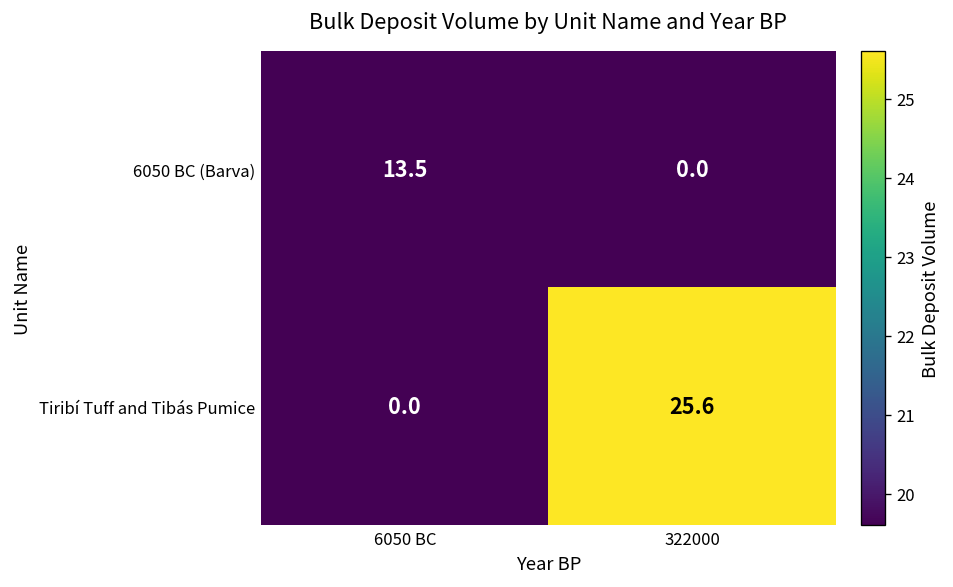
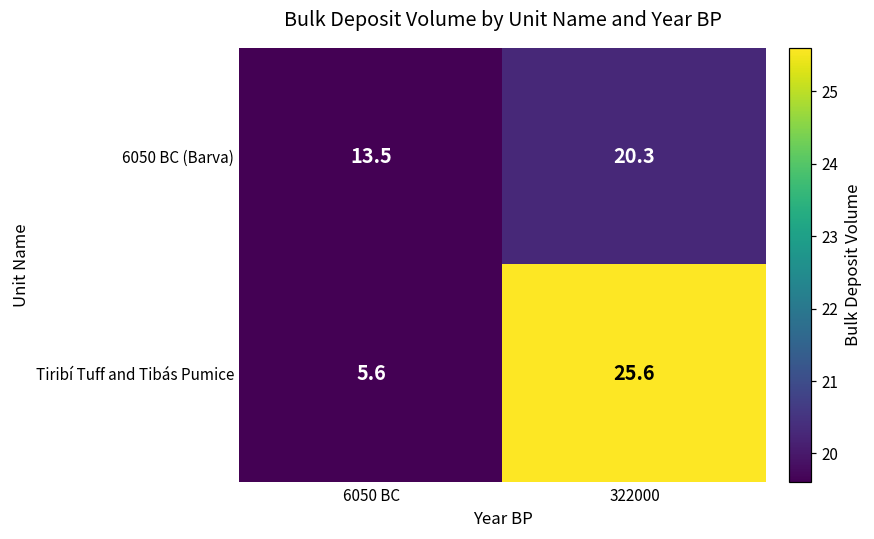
6050 BC (Barva), 322000: 0.0 -> 20.3
Tiribí Tuff and Tibás Pumice, 6050 BC: 0.0 -> 5.6
